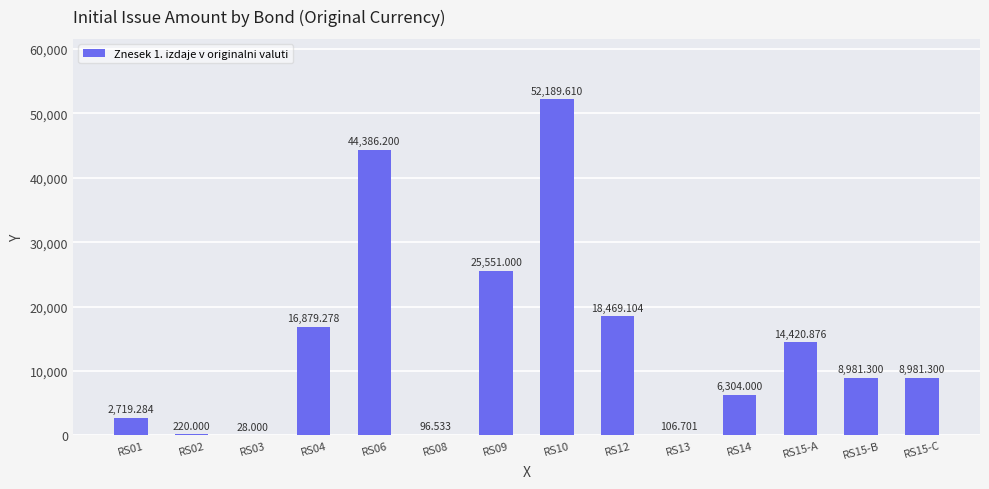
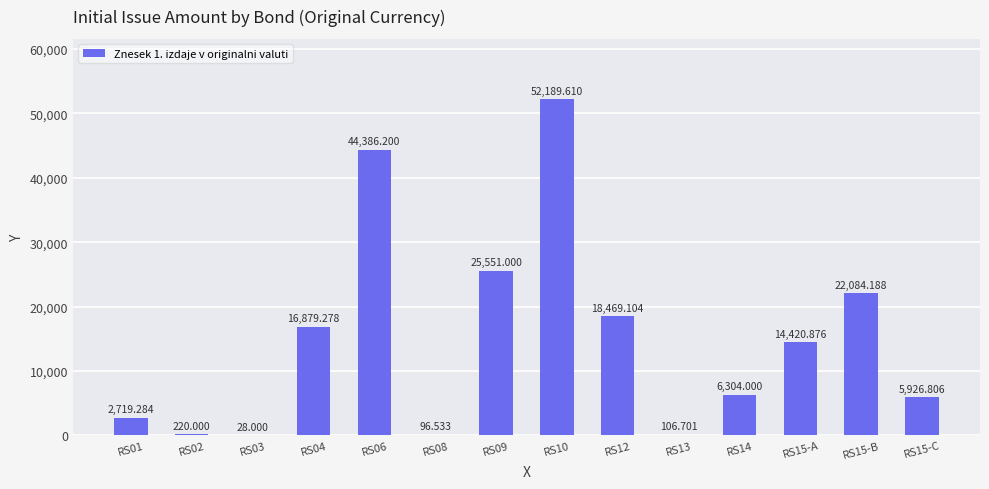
RS15-B: 8,981.300 -> 22,084.188
RS15-C: 8,981.300 -> 5,926.806
